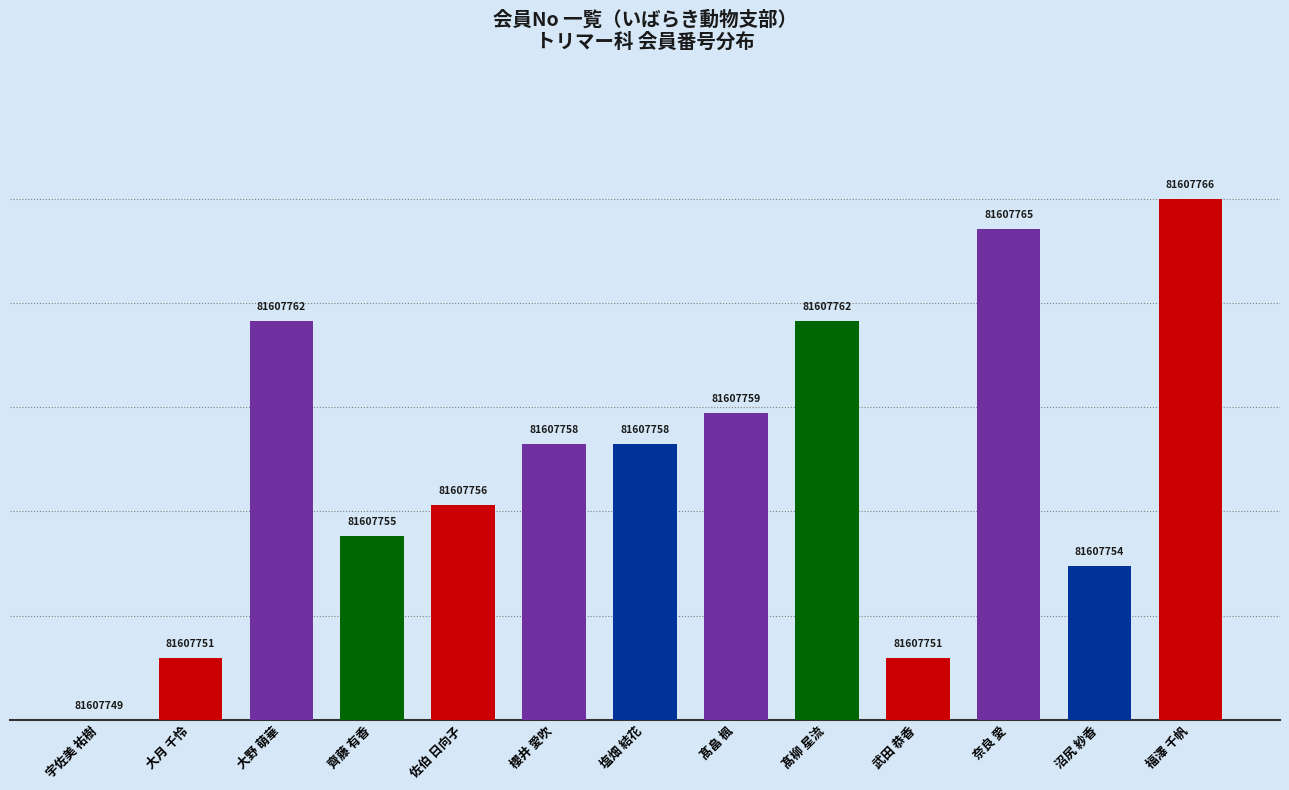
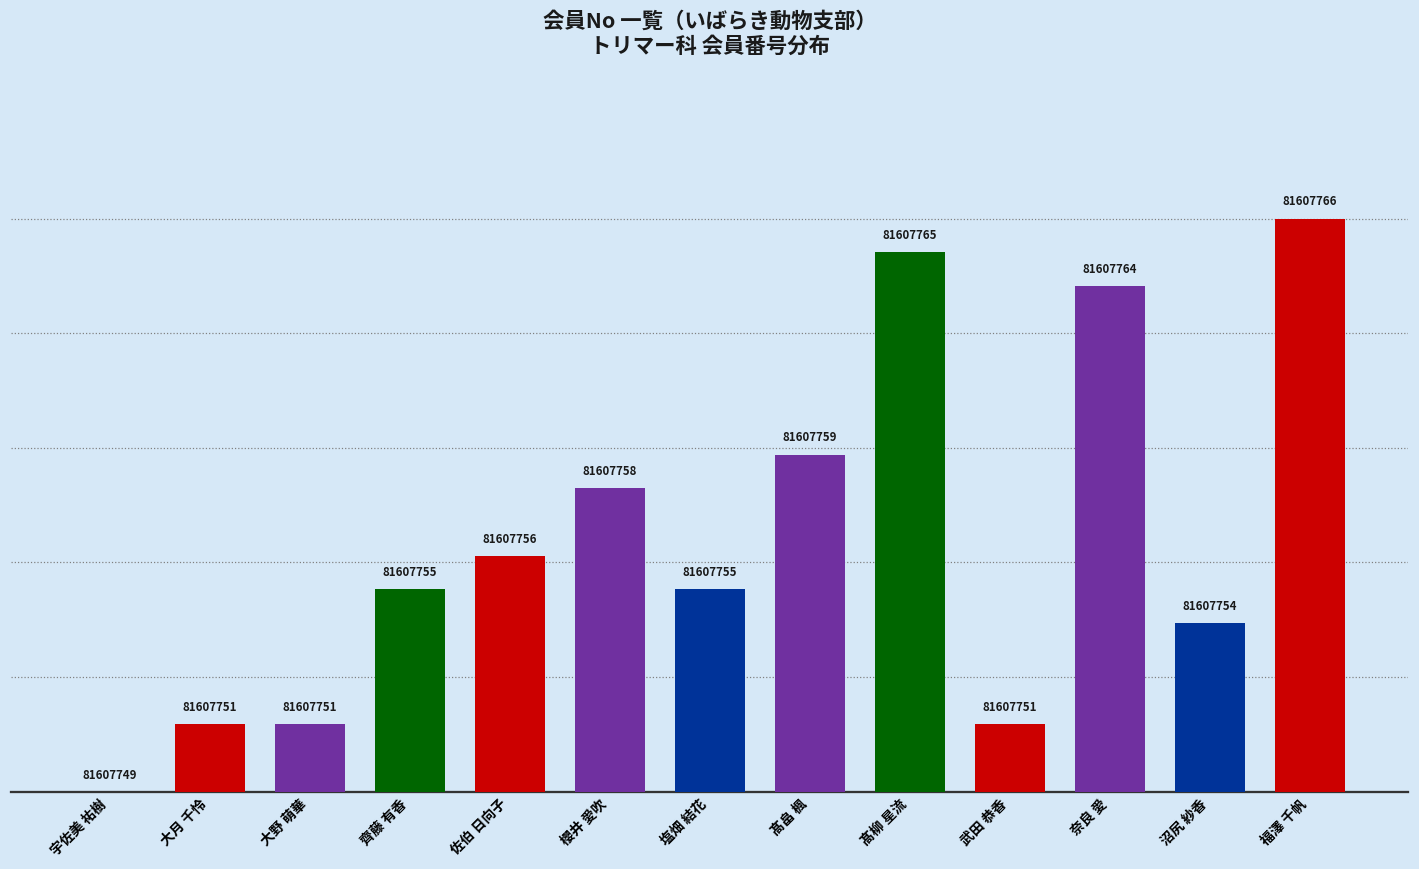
大野 萌華: 81607762 -> 81607751
塩畑 結花: 81607758 -> 81607755
髙柳 星流: 81607762 -> 81607765
奈良 愛: 81607765 -> 81607764
